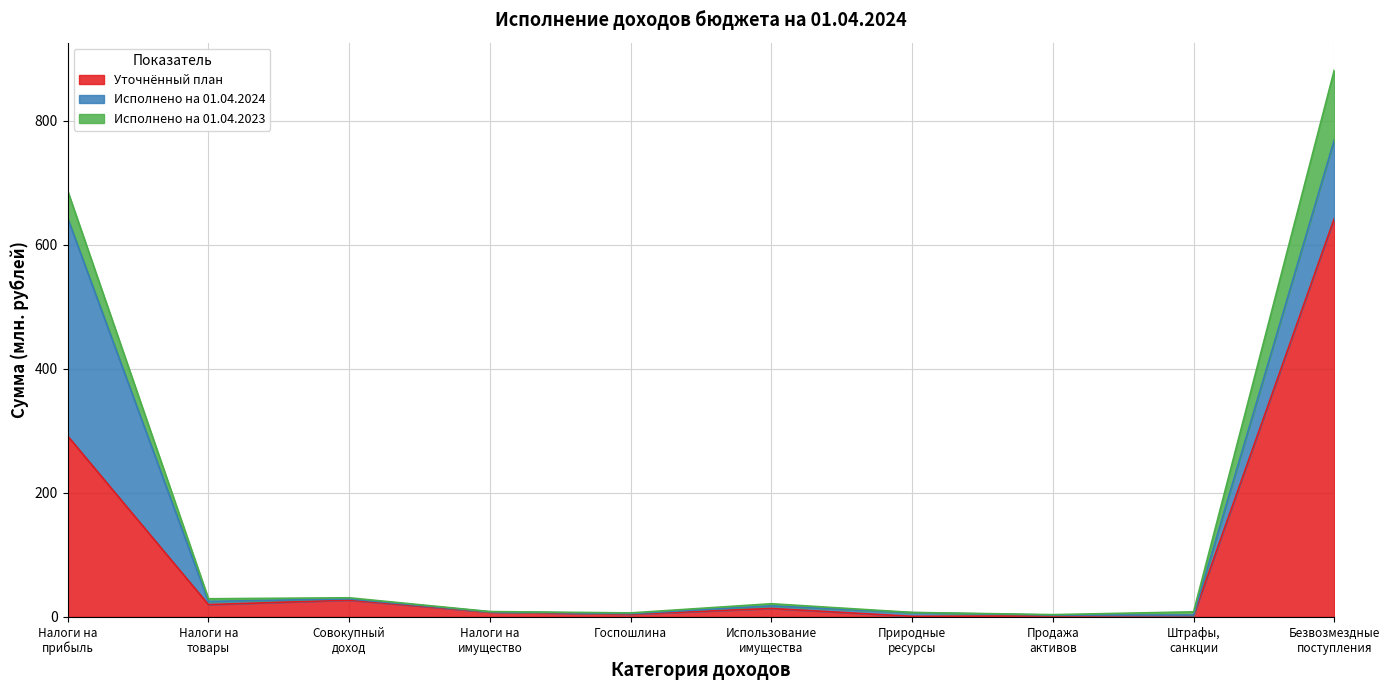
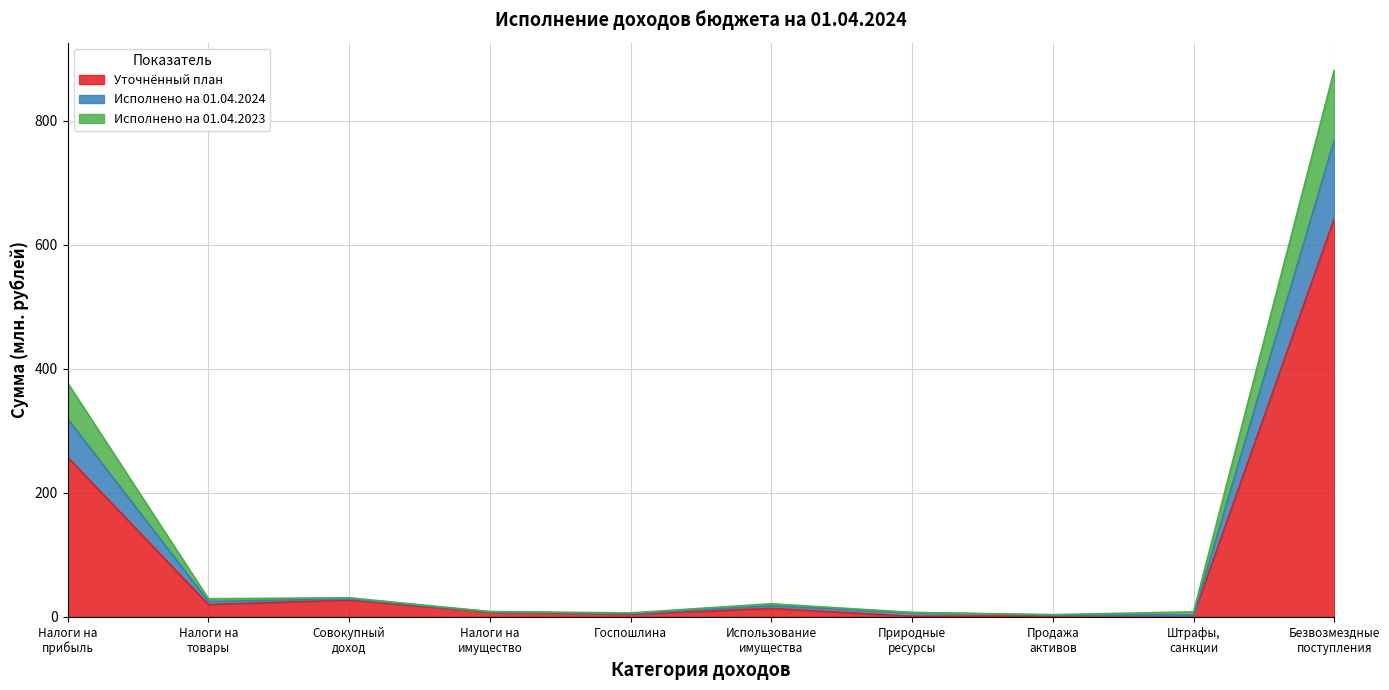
Уточнённый план, Налоги на прибыль: 290 -> 260
Исполнено на 01.04.2024, Налоги на прибыль: 350 -> 60
Исполнено на 01.04.2023, Налоги на прибыль: 40 -> 60
